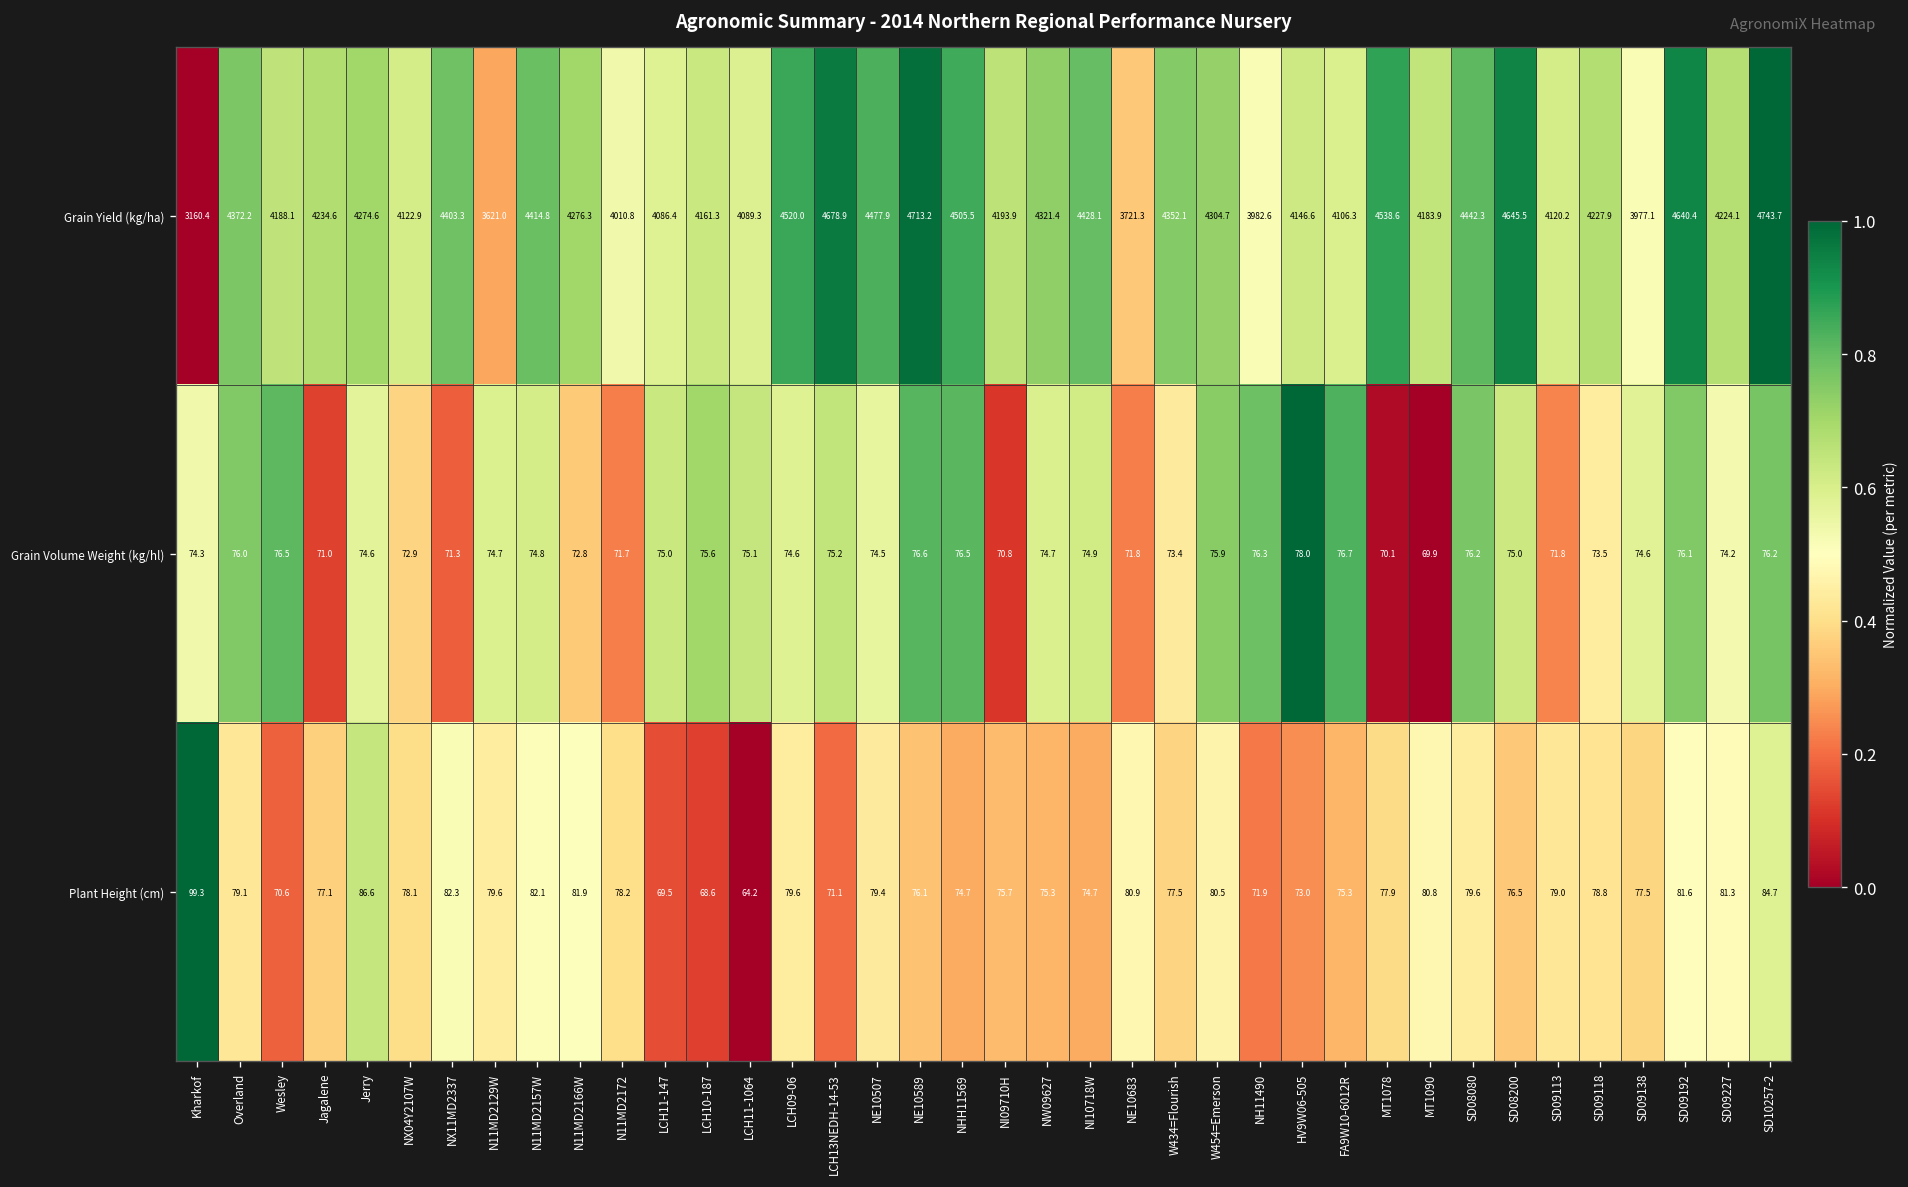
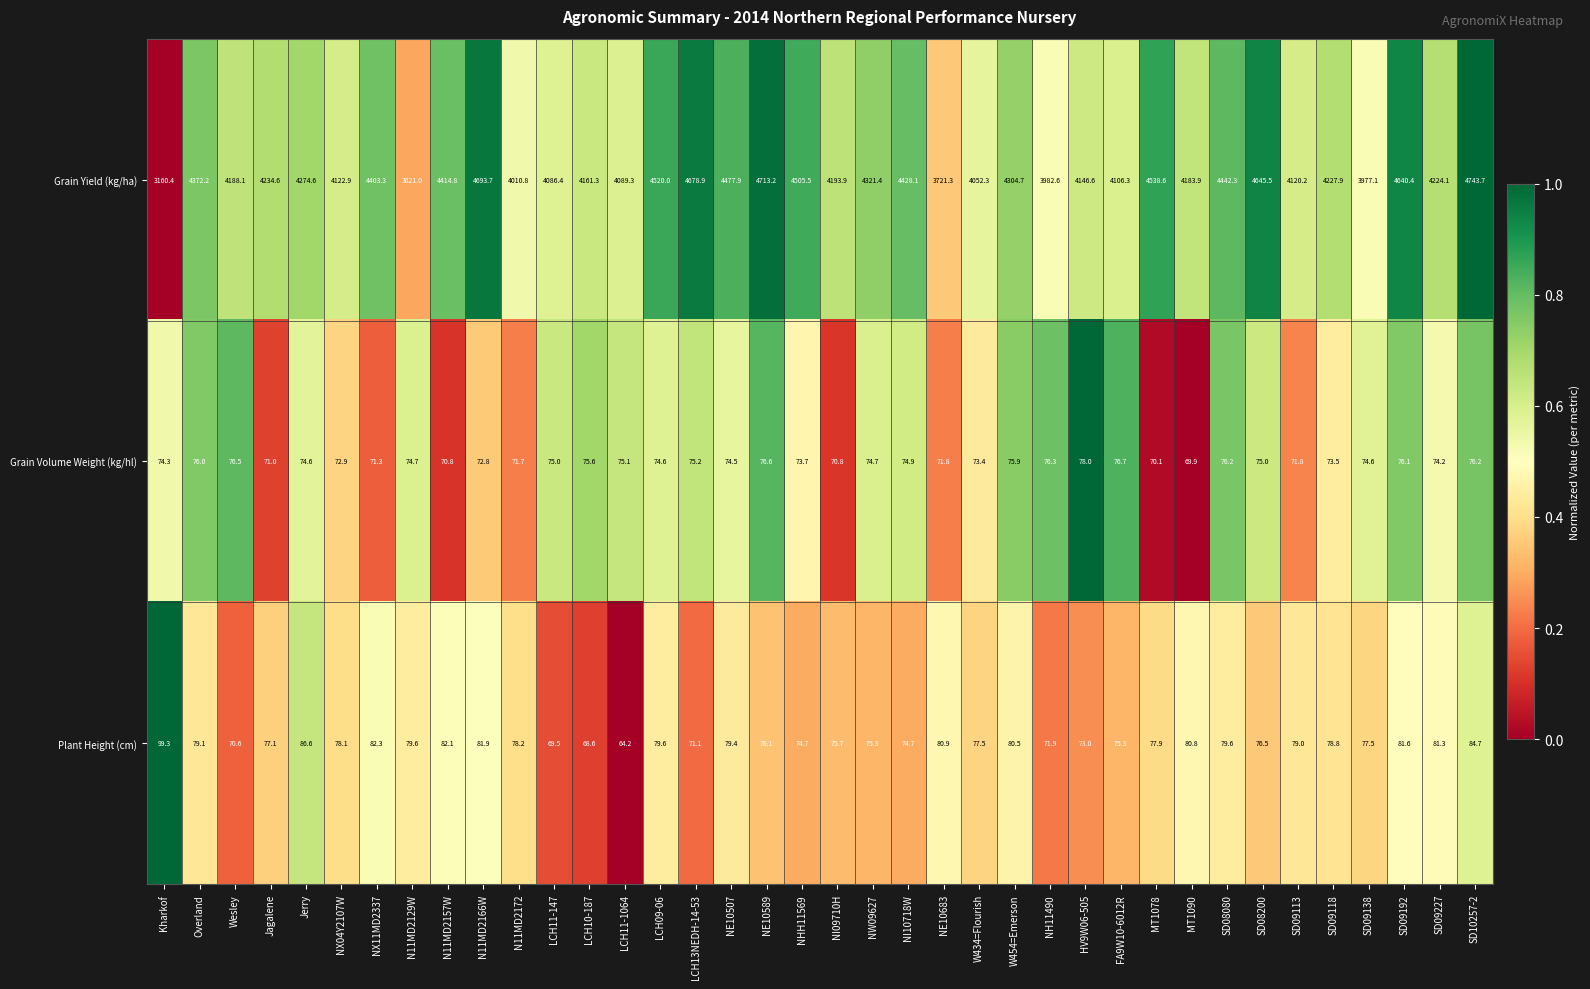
Grain Yield (kg/ha), N11MD2166W: 4276.3 -> 4693.7
Grain Yield (kg/ha), W434=Flourish: 4352.1 -> 4052.3
Grain Volume Weight (kg/hl), N11MD2157W: 74.8 -> 70.8
Grain Volume Weight (kg/hl), NHH11569: 76.5 -> 73.7
